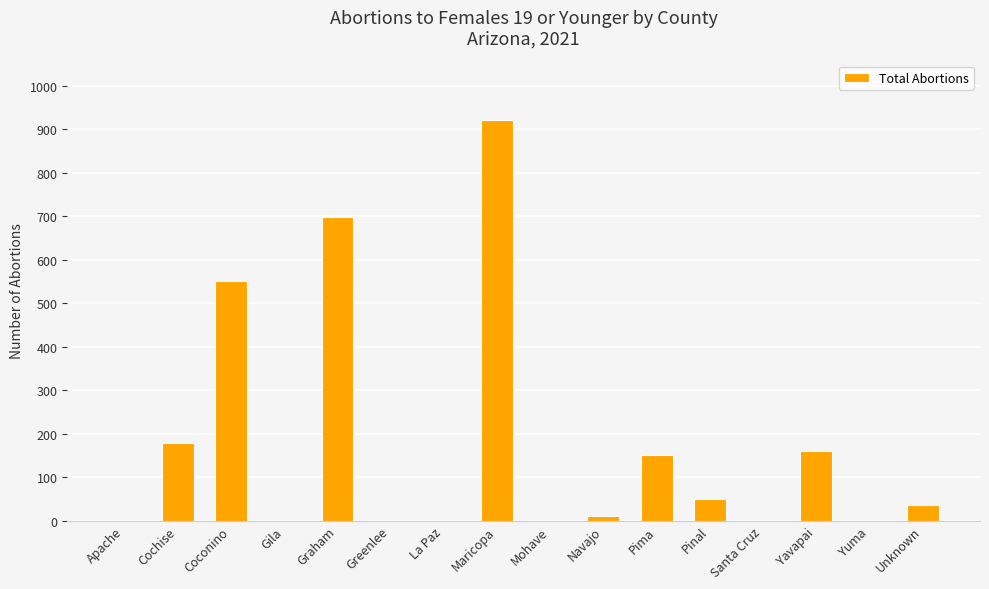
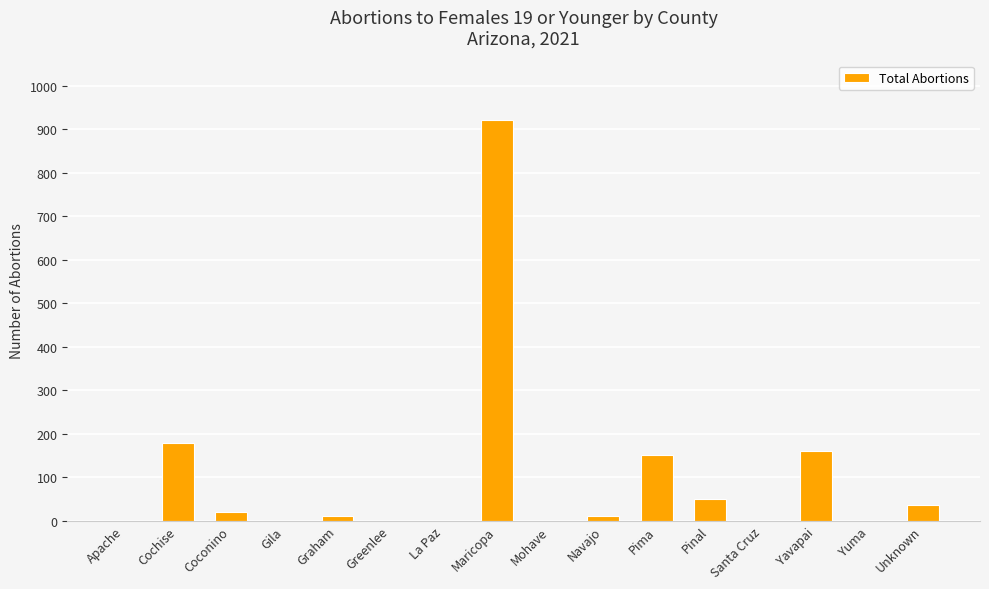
Coconino: 550 -> 20
Graham: 700 -> 10
